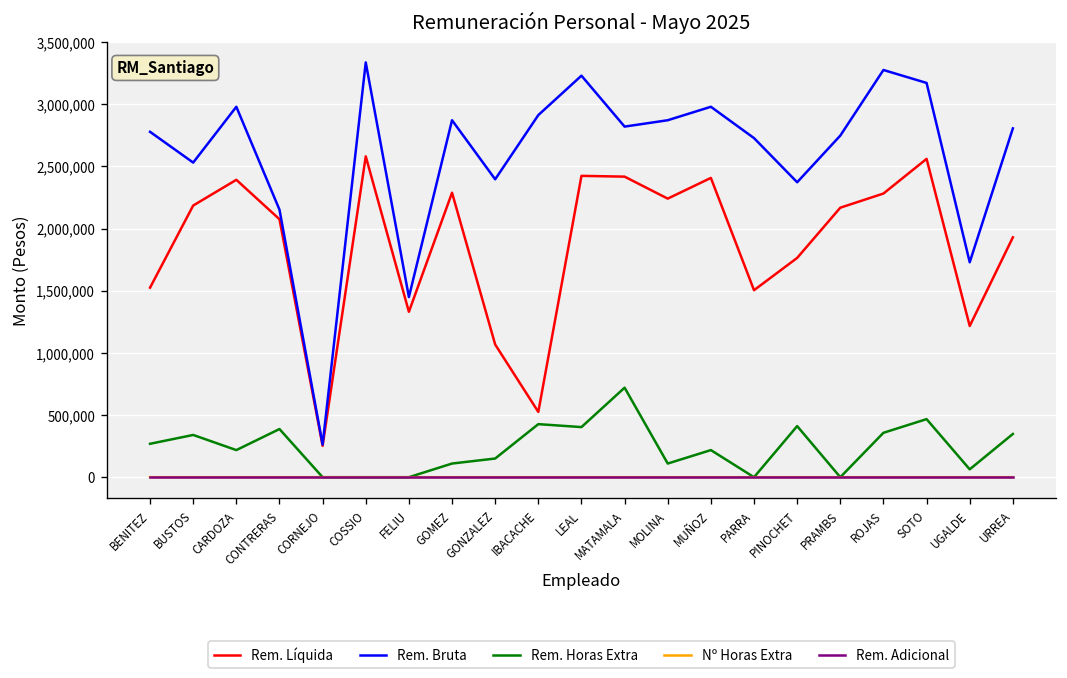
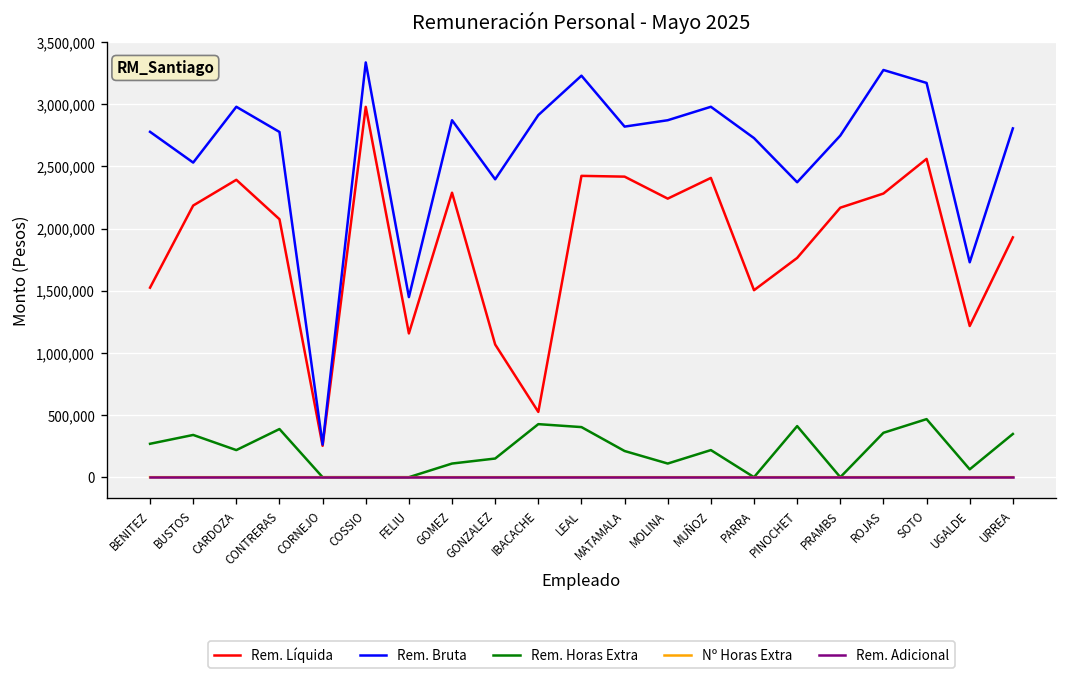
Rem. Bruta, CONTRERAS: 2,150,000 -> 2,780,000
Rem. Líquida, COSSIO: 2,580,000 -> 2,980,000
Rem. Líquida, FELIU: 1,330,000 -> 1,160,000
Rem. Horas Extra, MATAMALA: 720,000 -> 210,000
